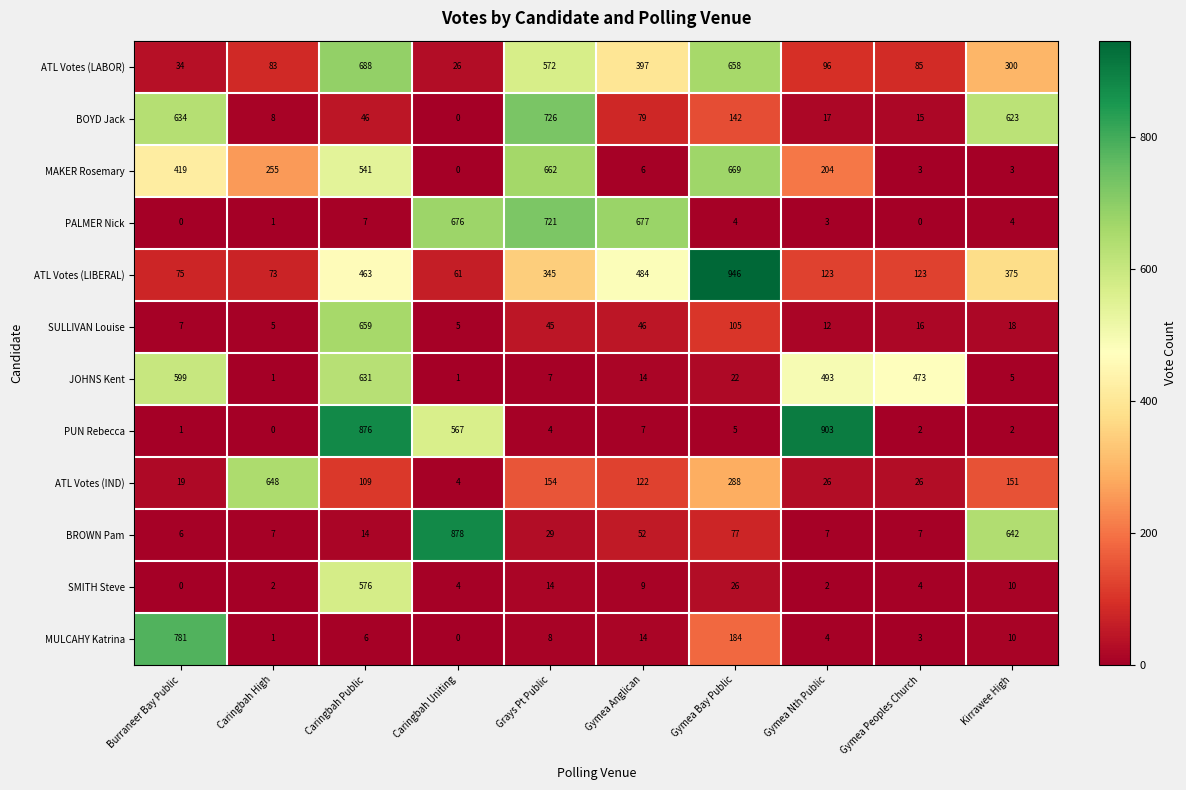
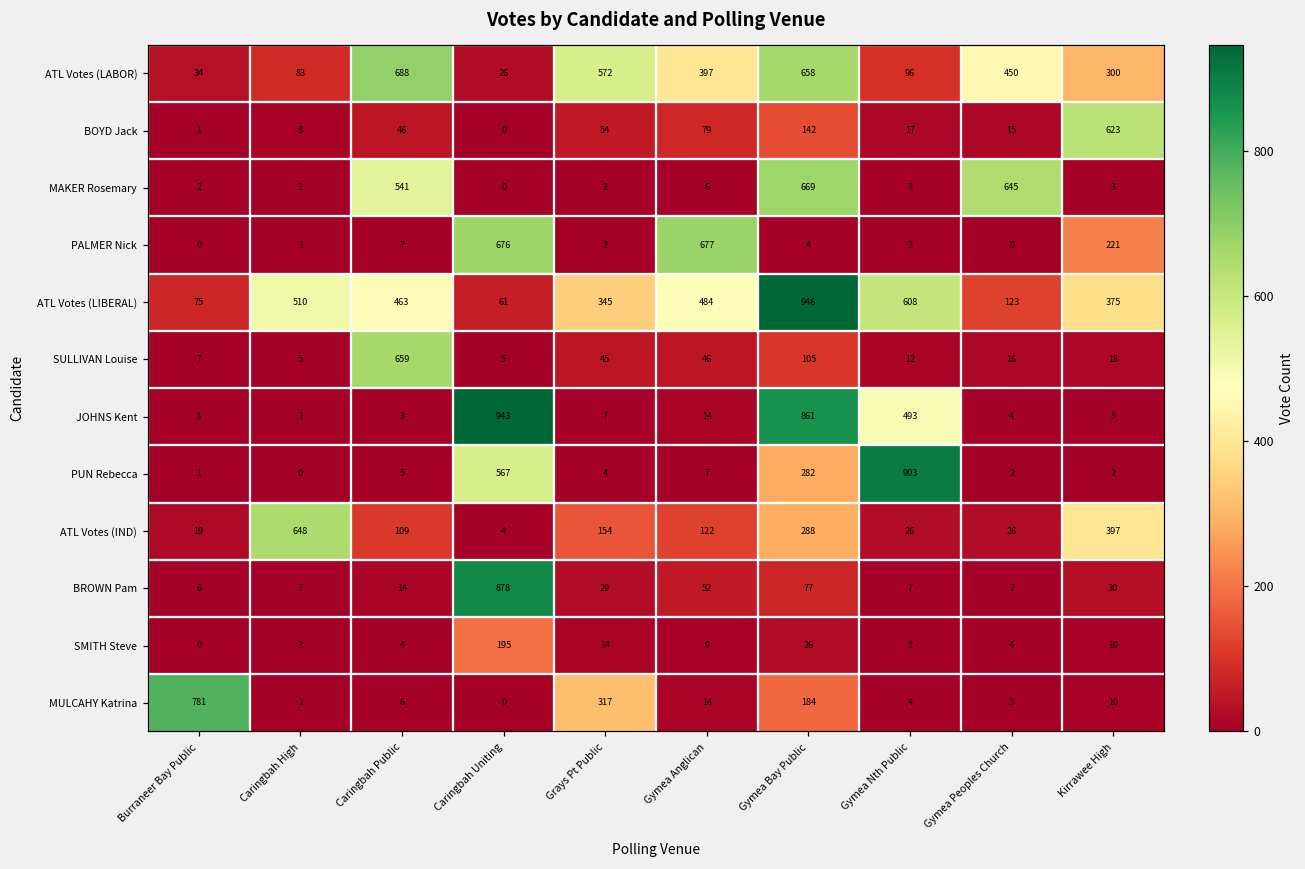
ATL Votes (LABOR), Gymea Peoples Church: 85 -> 450
BOYD Jack, Burraneer Bay Public: 634 -> 1
BOYD Jack, Grays Pt Public: 726 -> 54
MAKER Rosemary, Burraneer Bay Public: 419 -> 2
MAKER Rosemary, Caringbah High: 255 -> 2
MAKER Rosemary, Grays Pt Public: 662 -> 2
MAKER Rosemary, Gymea Nth Public: 204 -> 3
MAKER Rosemary, Gymea Peoples Church: 3 -> 645
PALMER Nick, Grays Pt Public: 721 -> 2
PALMER Nick, Kirrawee High: 4 -> 221
ATL Votes (LIBERAL), Caringbah High: 73 -> 510
ATL Votes (LIBERAL), Gymea Nth Public: 123 -> 608
JOHNS Kent, Burraneer Bay Public: 599 -> 3
JOHNS Kent, Caringbah Public: 631 -> 3
JOHNS Kent, Caringbah Uniting: 1 -> 943
JOHNS Kent, Gymea Bay Public: 22 -> 861
JOHNS Kent, Gymea Peoples Church: 473 -> 4
PUN Rebecca, Caringbah Public: 876 -> 5
PUN Rebecca, Gymea Bay Public: 5 -> 282
ATL Votes (IND), Kirrawee High: 151 -> 397
BROWN Pam, Kirrawee High: 642 -> 30
SMITH Steve, Caringbah Public: 576 -> 4
SMITH Steve, Caringbah Uniting: 4 -> 195
MULCAHY Katrina, Grays Pt Public: 8 -> 317
